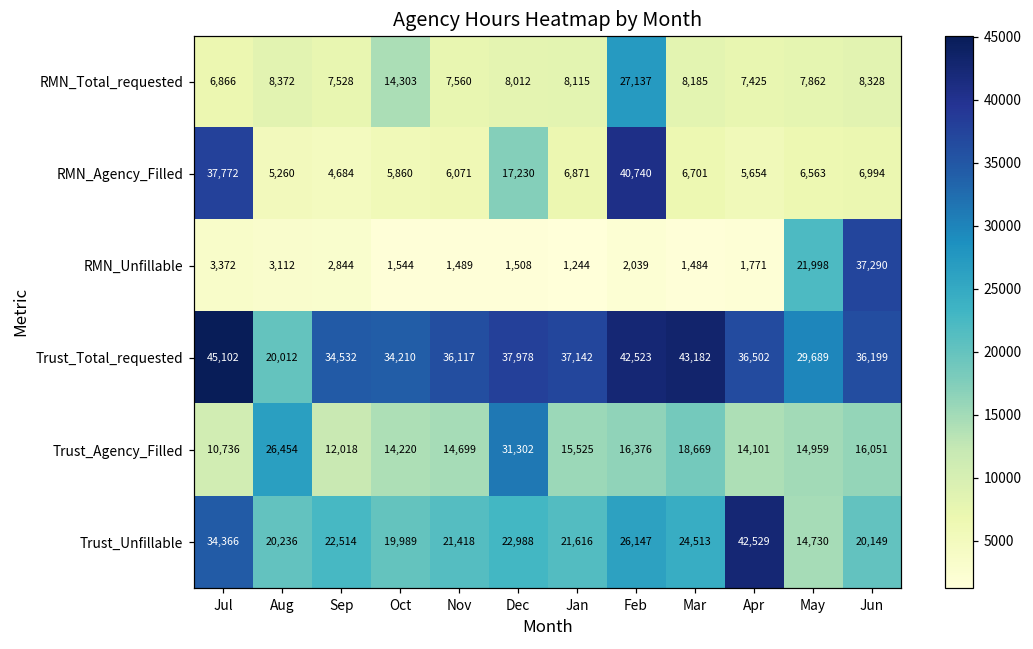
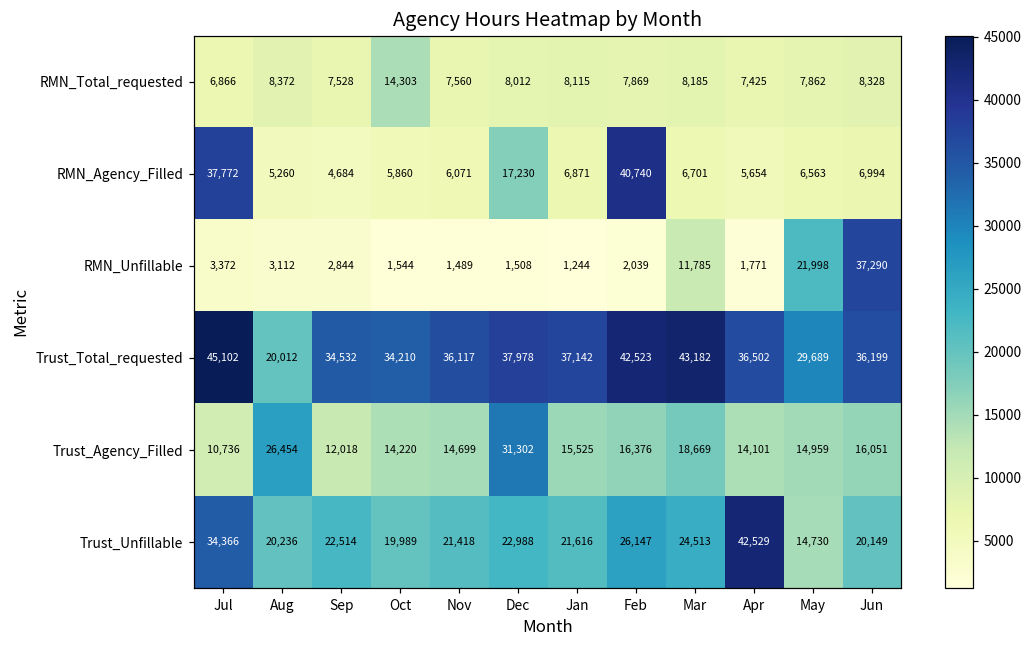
RMN_Total_requested, Feb: 27,137 -> 7,869
RMN_Unfillable, Mar: 1,484 -> 11,785
